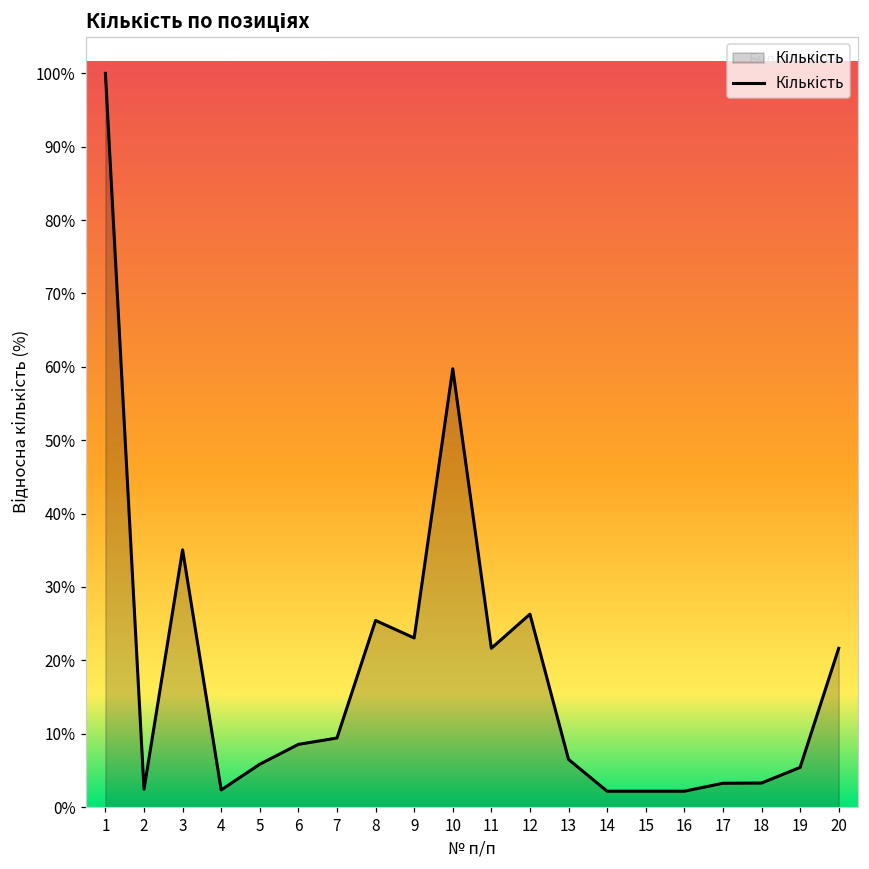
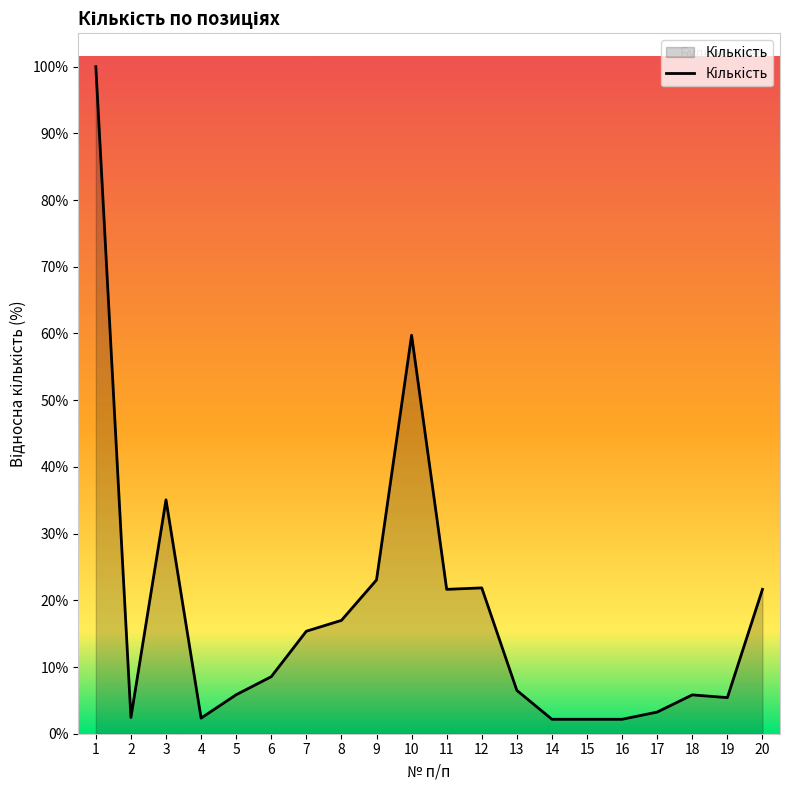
7: 9% -> 15%
8: 25% -> 17%
12: 26% -> 22%
18: 3% -> 6%
